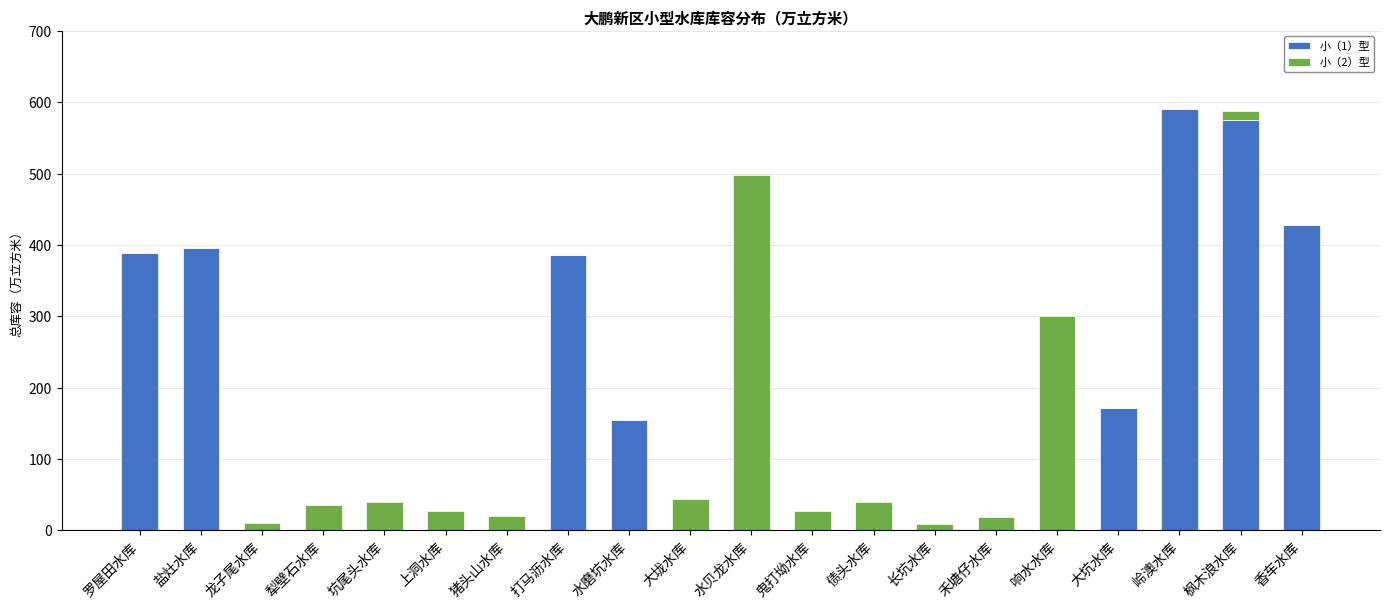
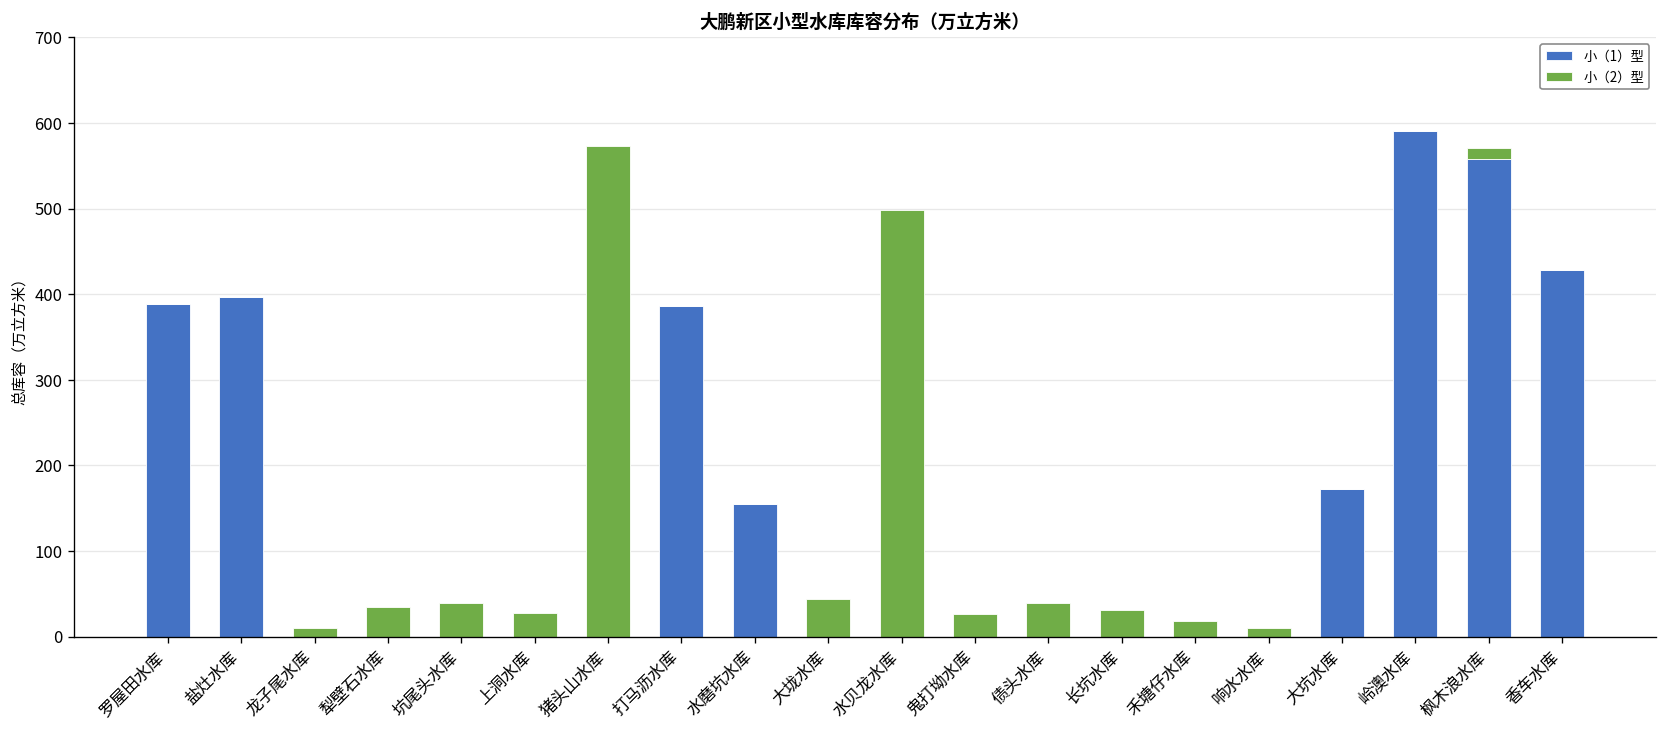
小（2）型, 猪头山水库: 20 -> 570
小（2）型, 长坑水库: 10 -> 30
小（2）型, 响水水库: 300 -> 10
小（1）型, 枫木浪水库: 570 -> 560
